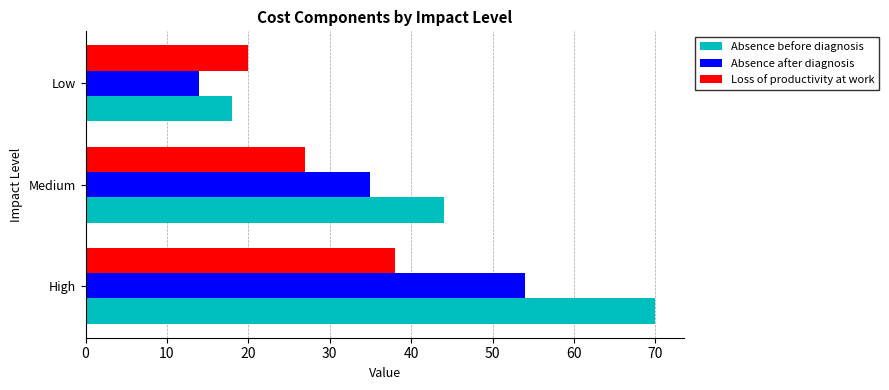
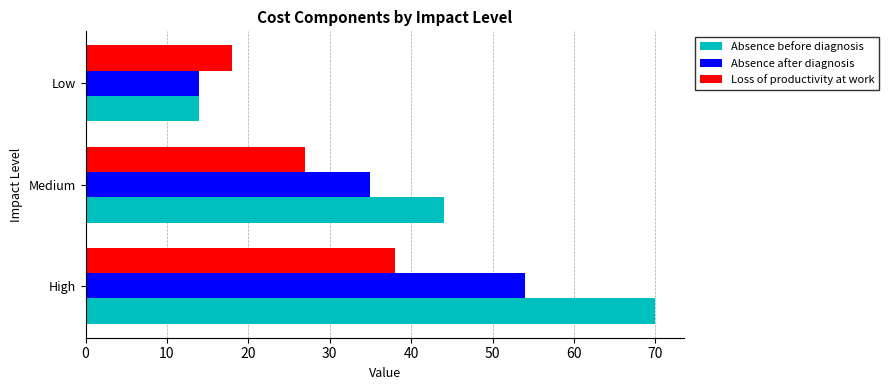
Loss of productivity at work, Low: 20 -> 18
Absence before diagnosis, Low: 18 -> 14
